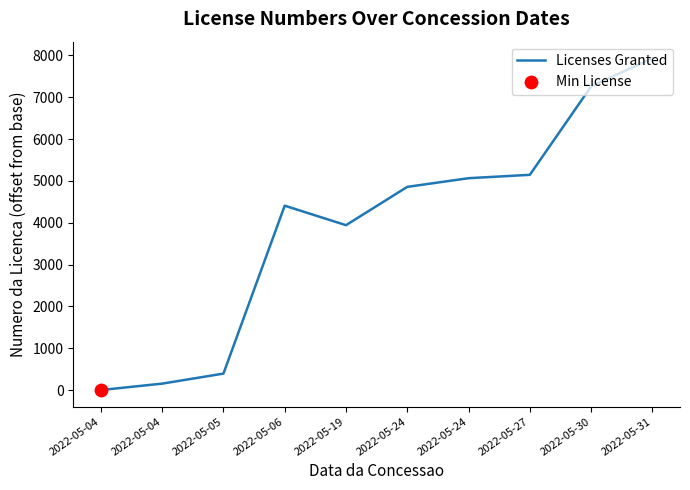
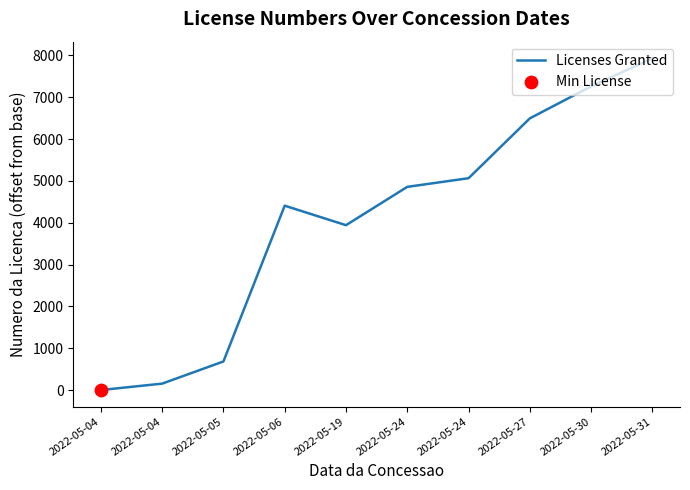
Licenses Granted, 2022-05-05: 400 -> 700
Licenses Granted, 2022-05-27: 5100 -> 6500
